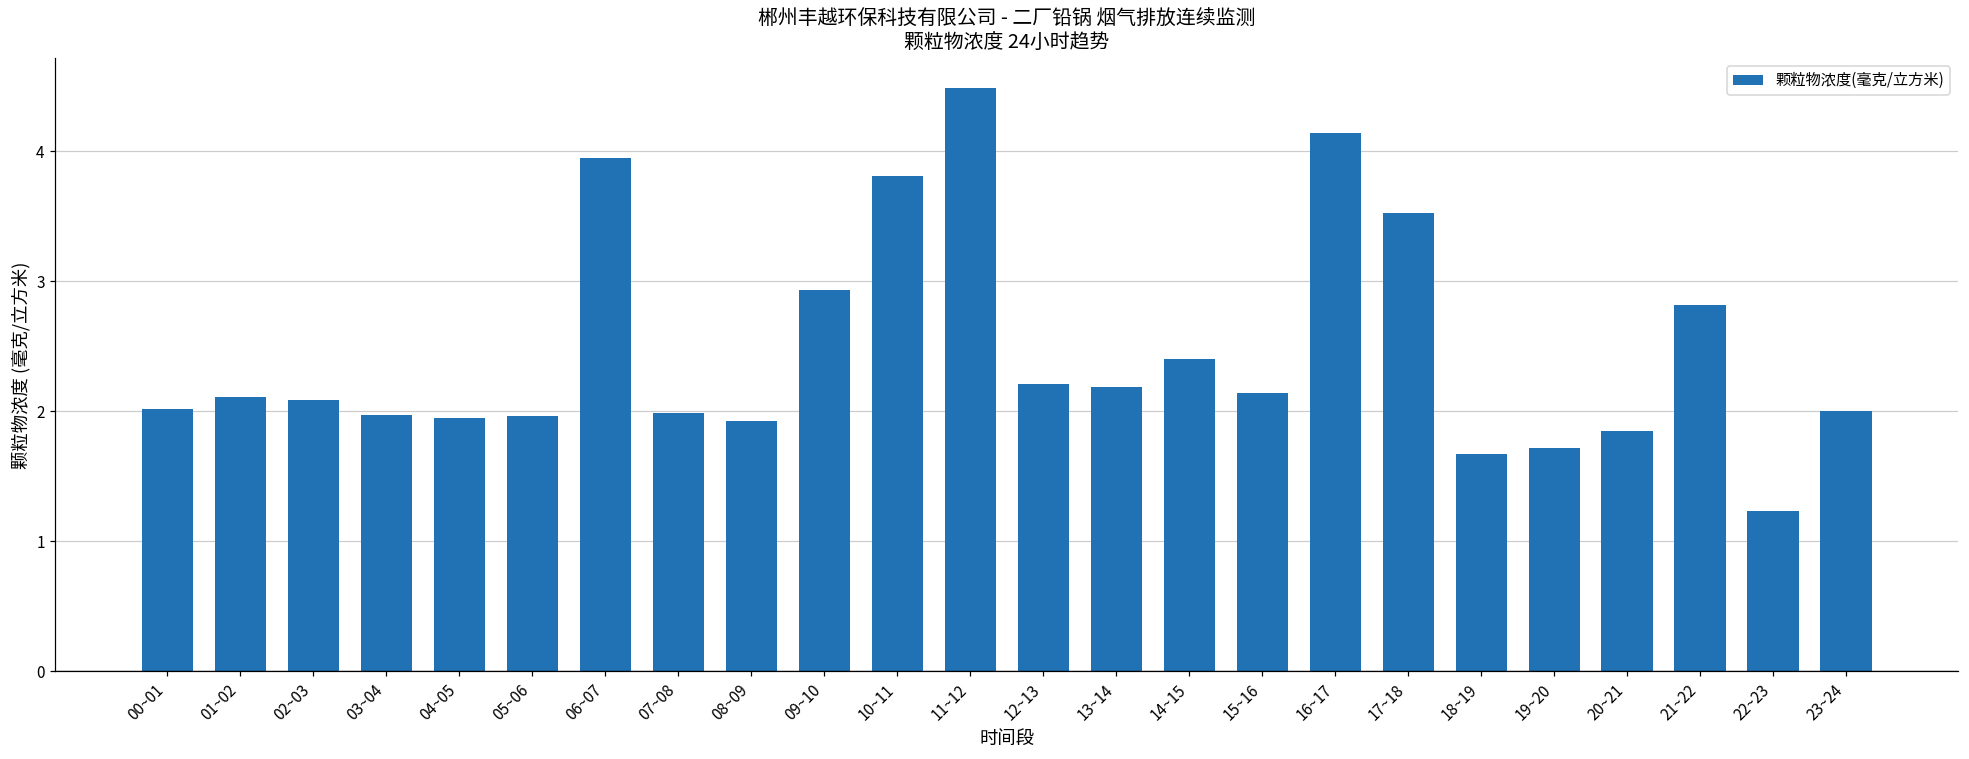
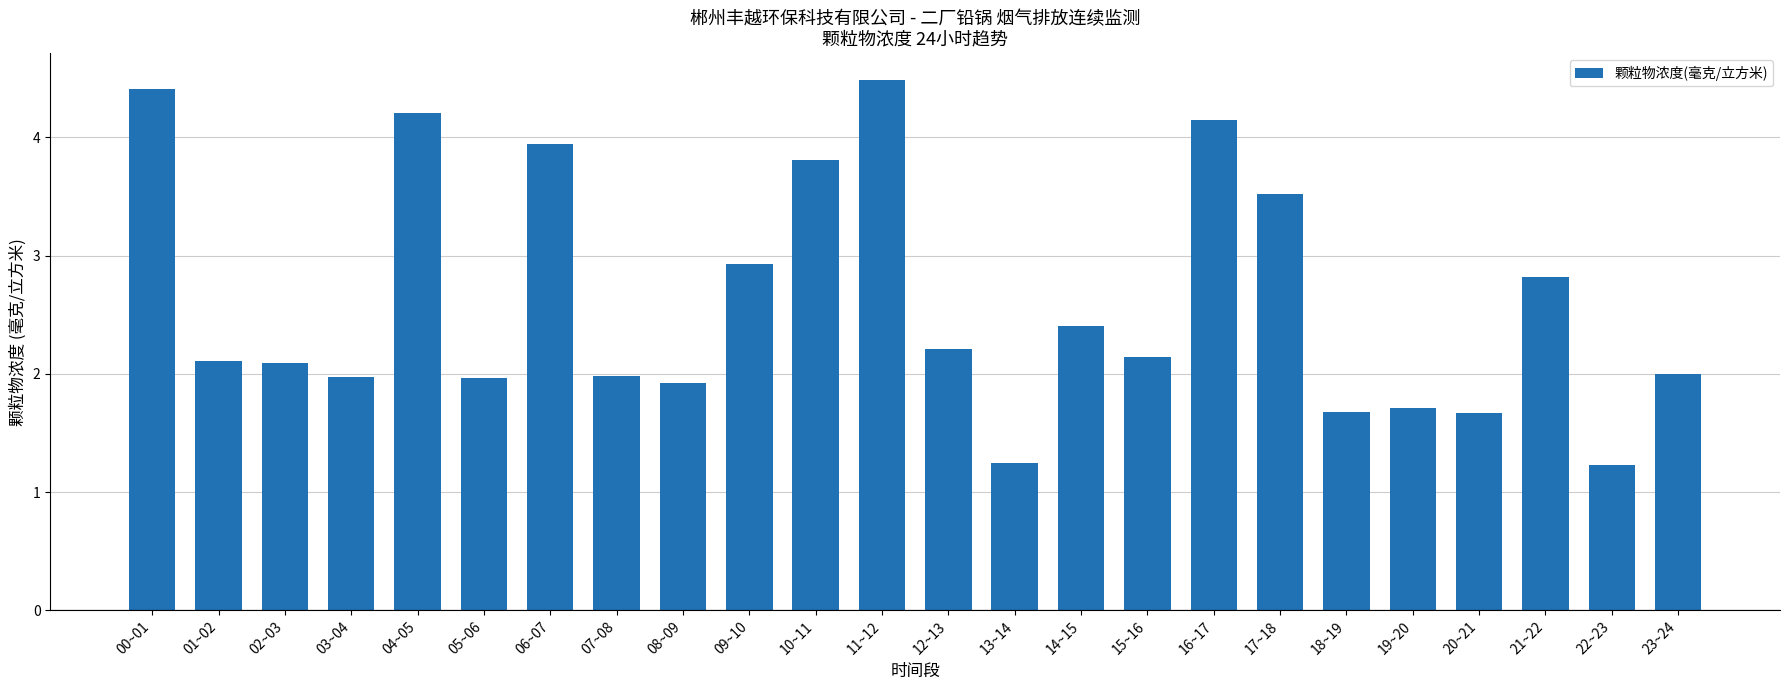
00~01: 2.02 -> 4.41
04~05: 1.95 -> 4.21
13~14: 2.19 -> 1.25
20~21: 1.85 -> 1.67
